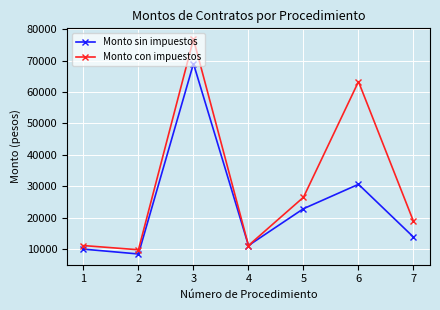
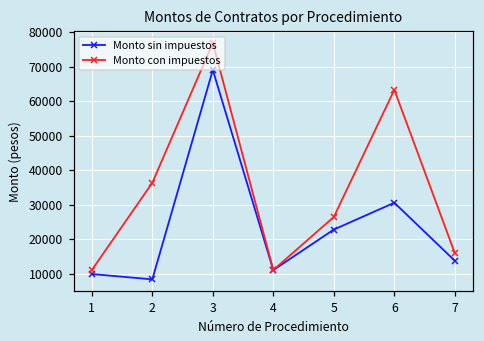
Monto con impuestos, 2: 10000 -> 36000
Monto con impuestos, 7: 19000 -> 16000
